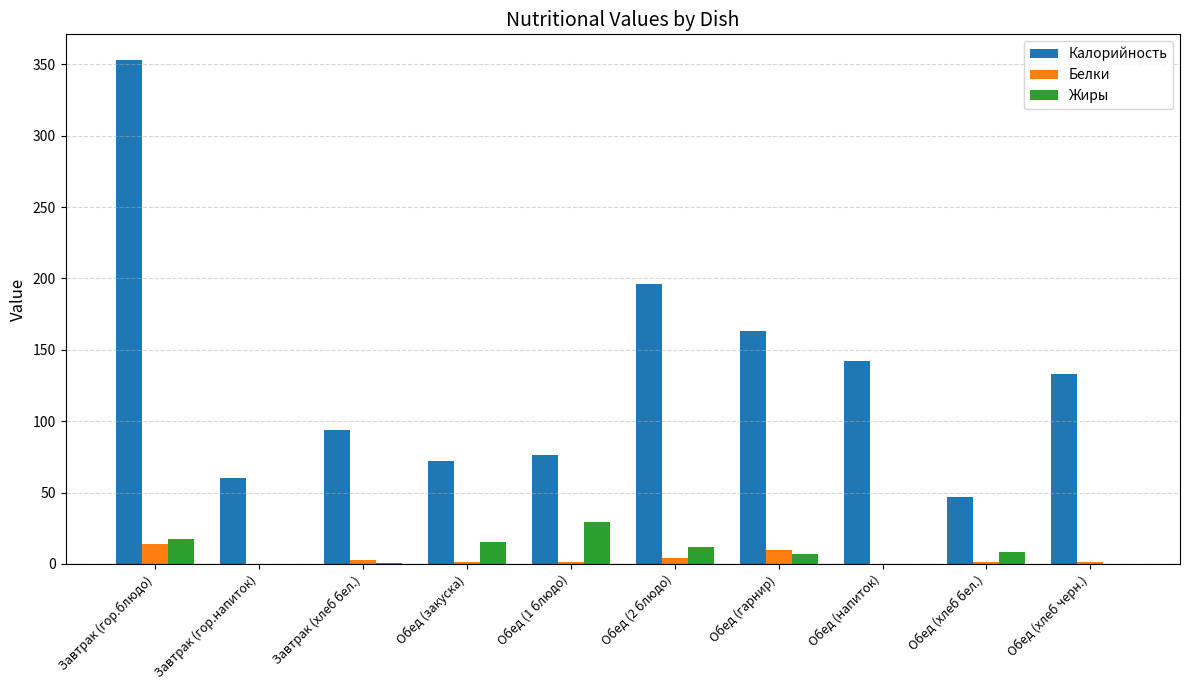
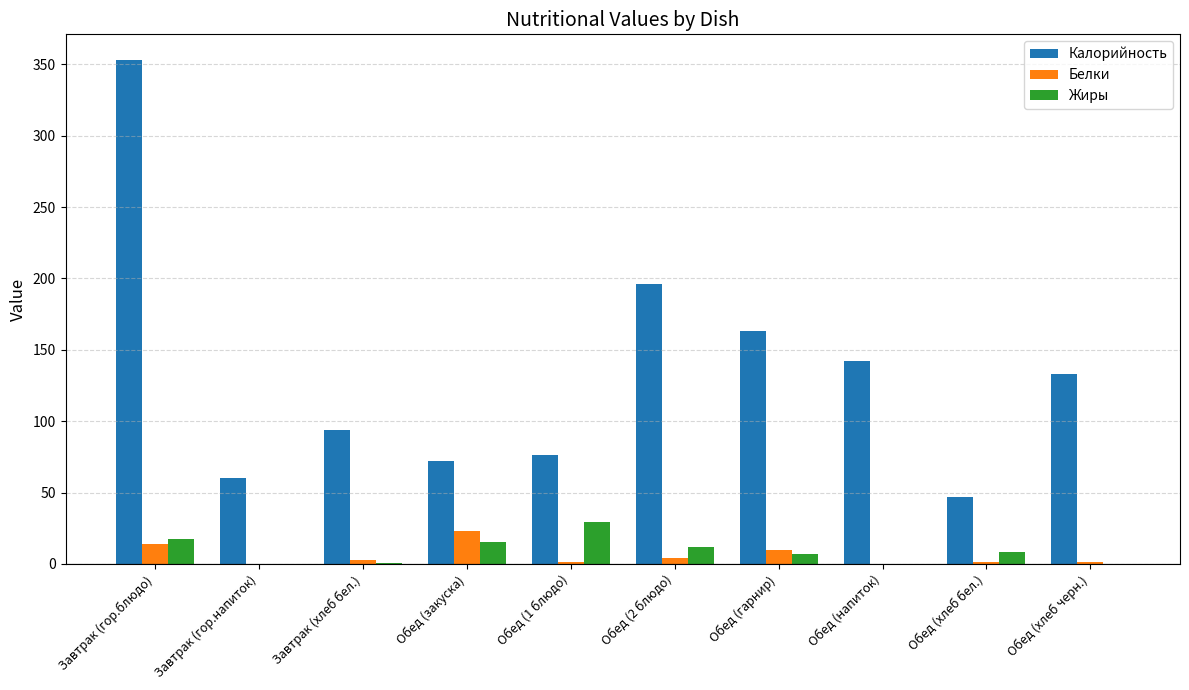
Белки, Обед (закуска): 1 -> 23
